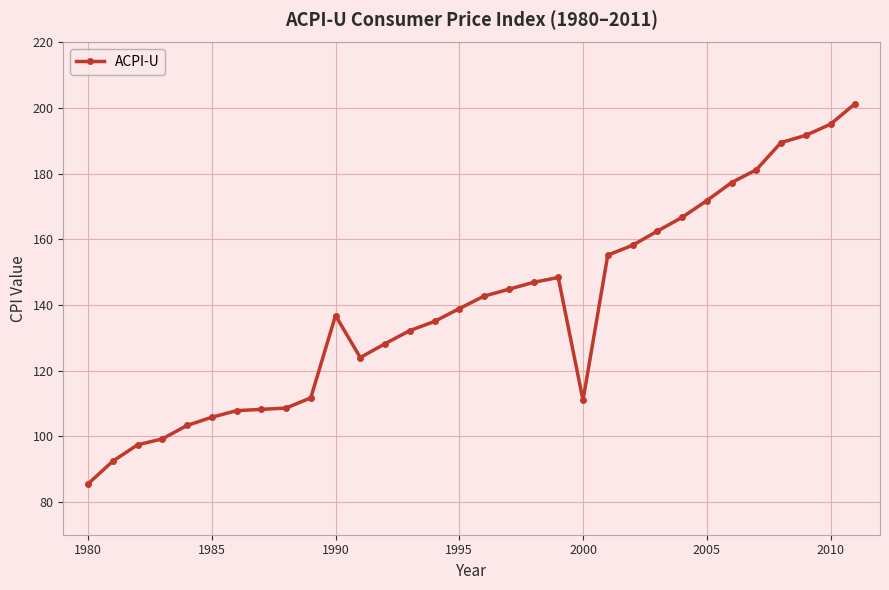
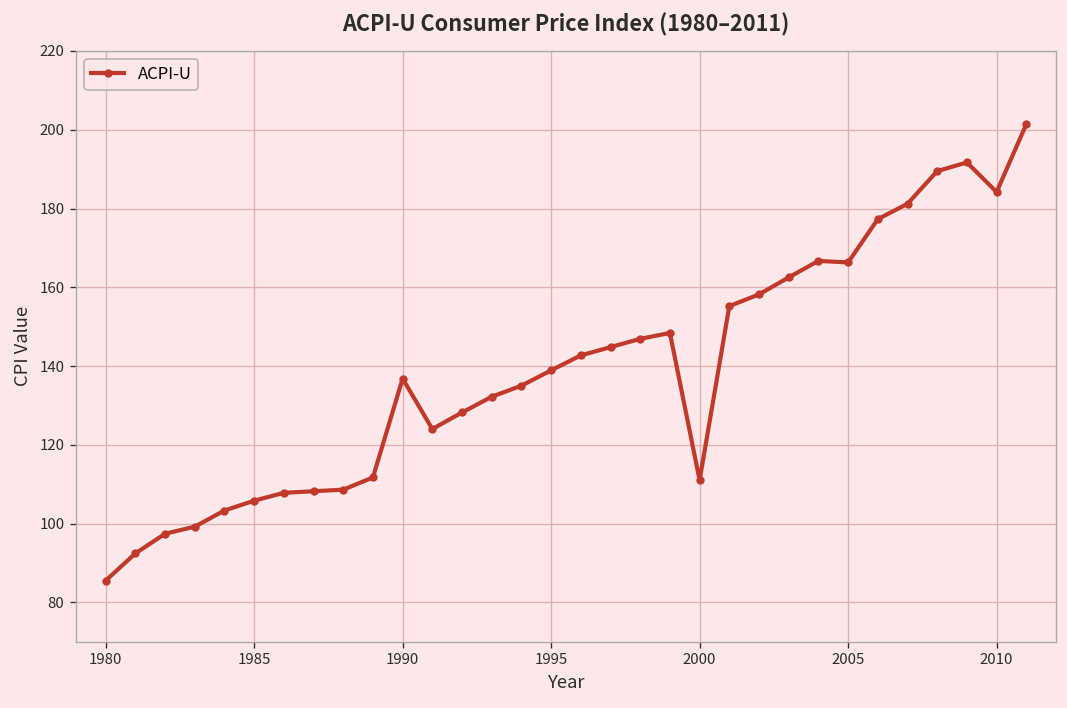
2005: 172 -> 166
2010: 195 -> 184
